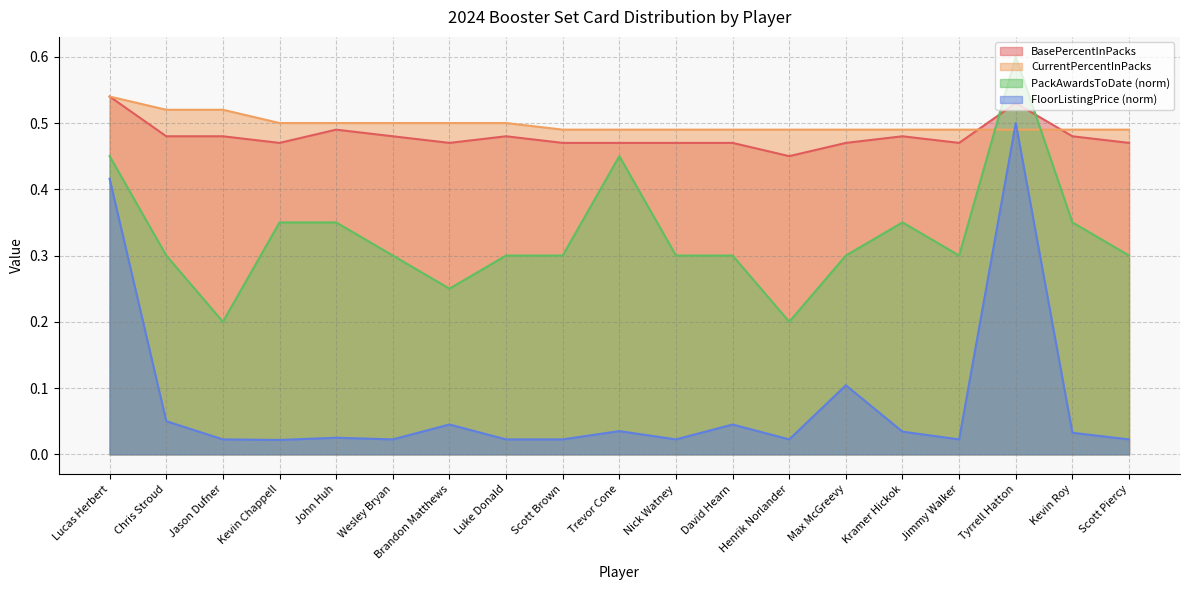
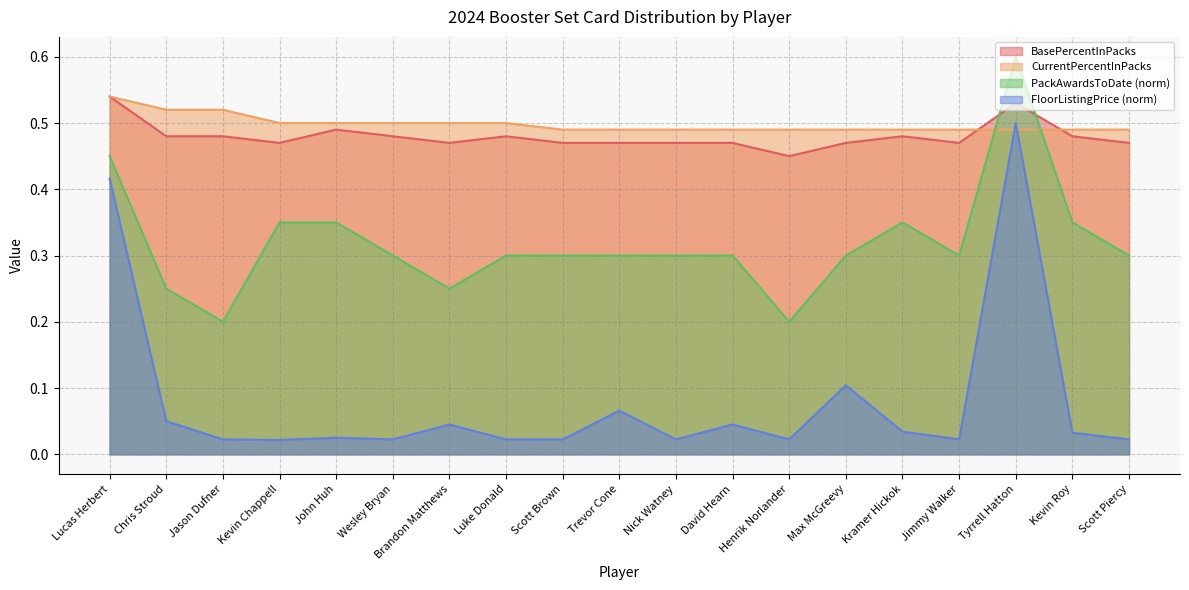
PackAwardsToDate (norm), Chris Stroud: 0.30 -> 0.25
PackAwardsToDate (norm), Trevor Cone: 0.45 -> 0.30
FloorListingPrice (norm), Trevor Cone: 0.03 -> 0.07
